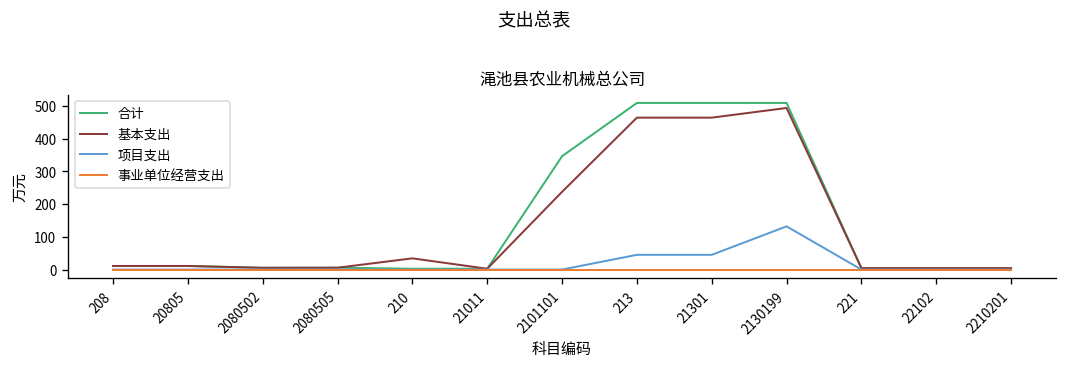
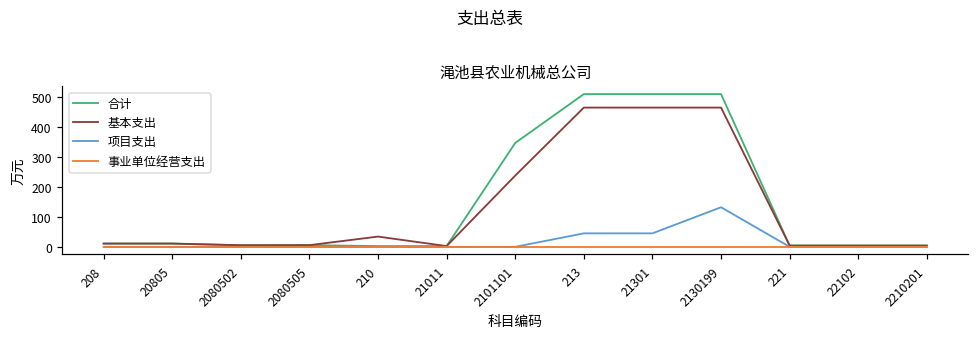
基本支出, 2130199: 490 -> 460
